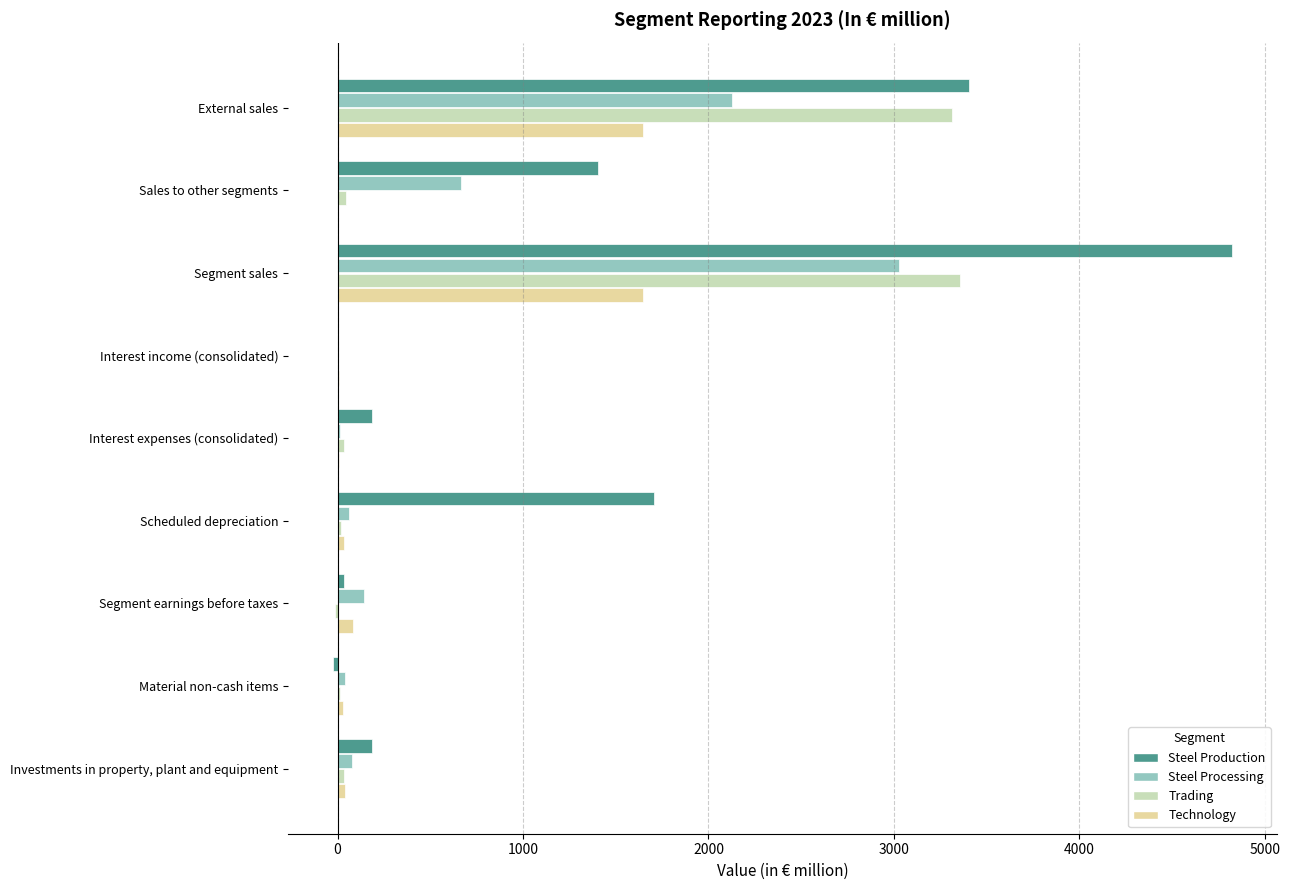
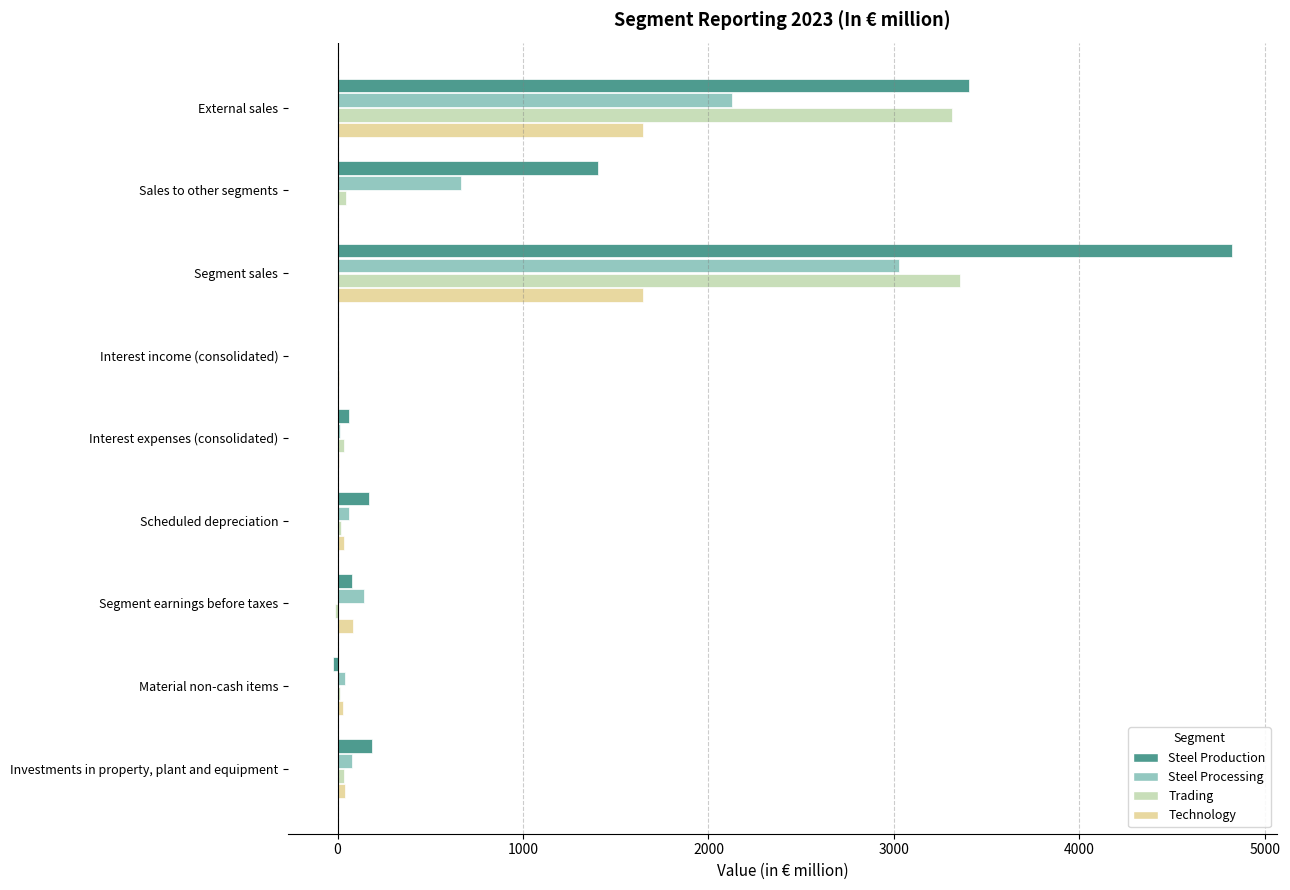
Steel Production, Interest expenses (consolidated): 180 -> 60
Steel Production, Scheduled depreciation: 1710 -> 170
Steel Production, Segment earnings before taxes: 30 -> 80
